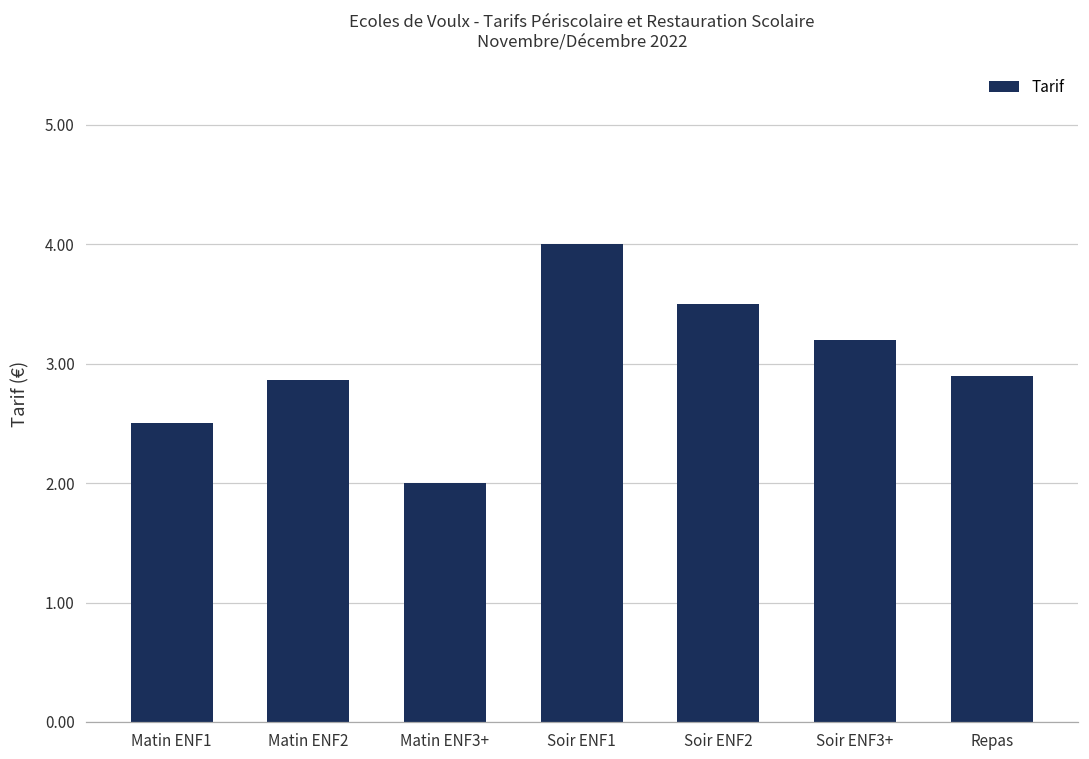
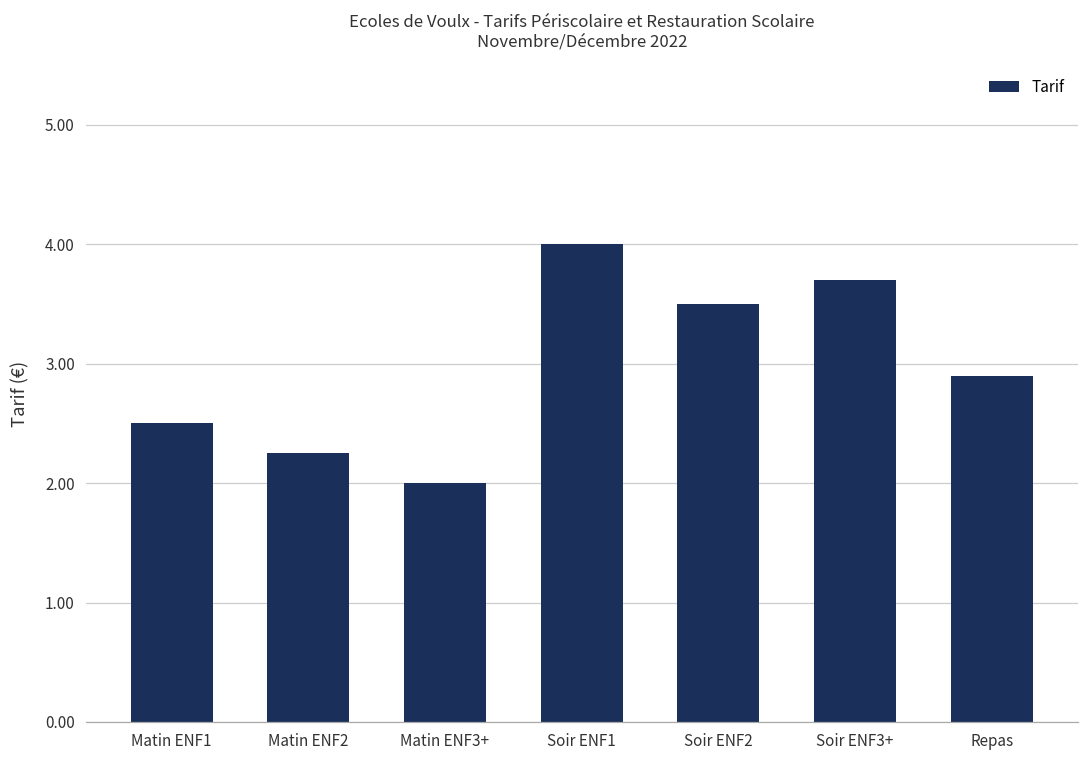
Matin ENF2: 2.86 -> 2.25
Soir ENF3+: 3.2 -> 3.7
